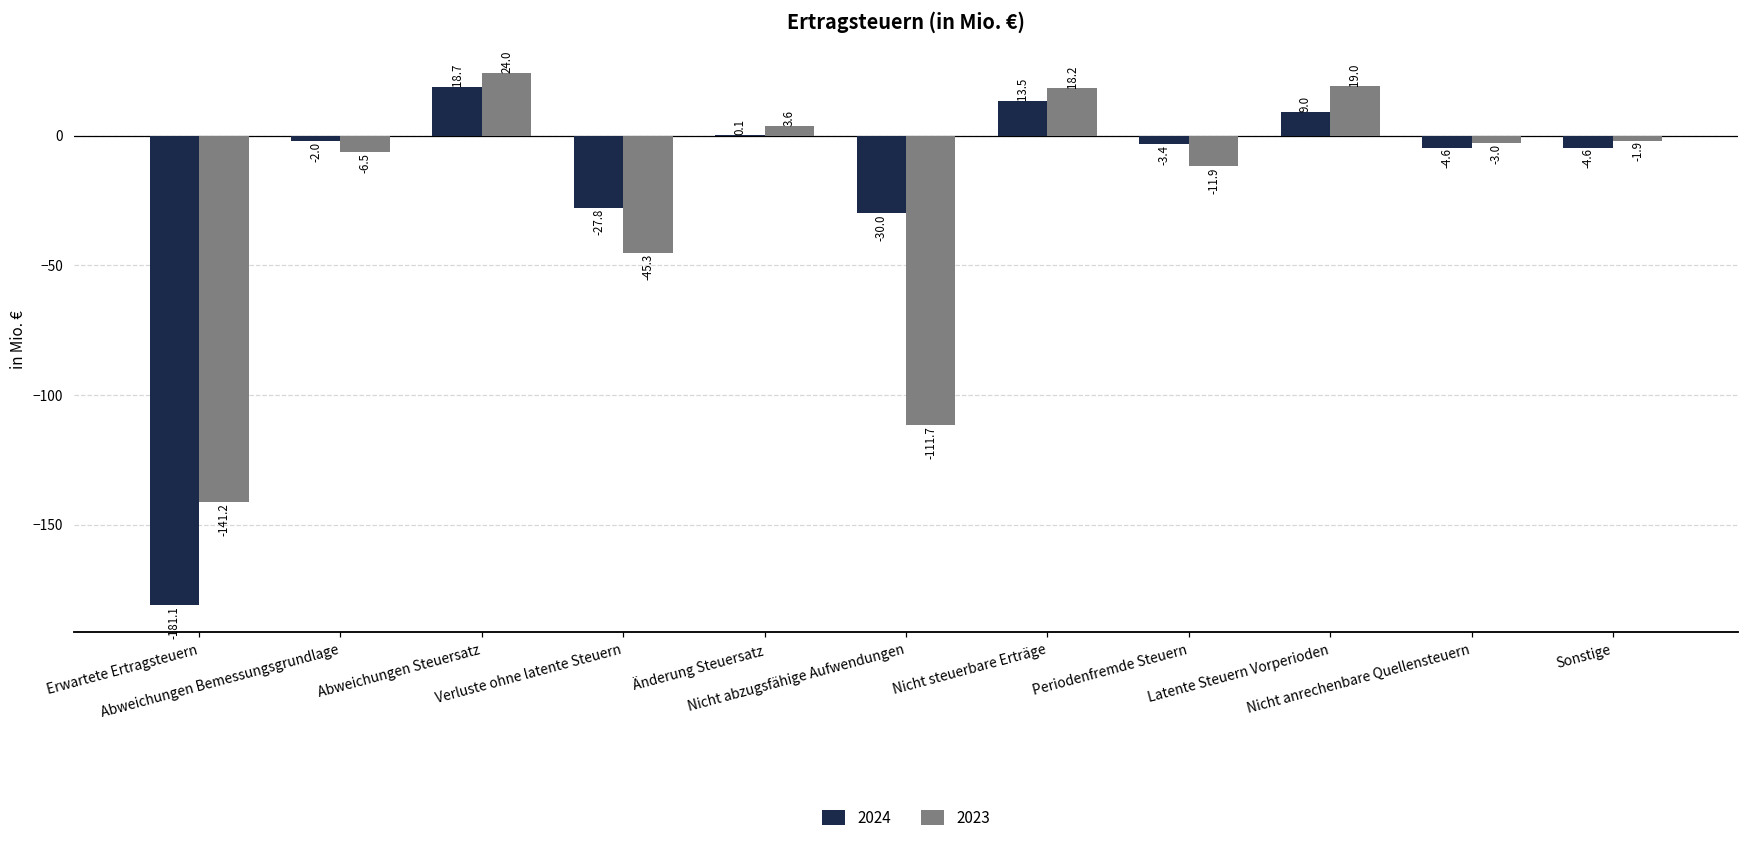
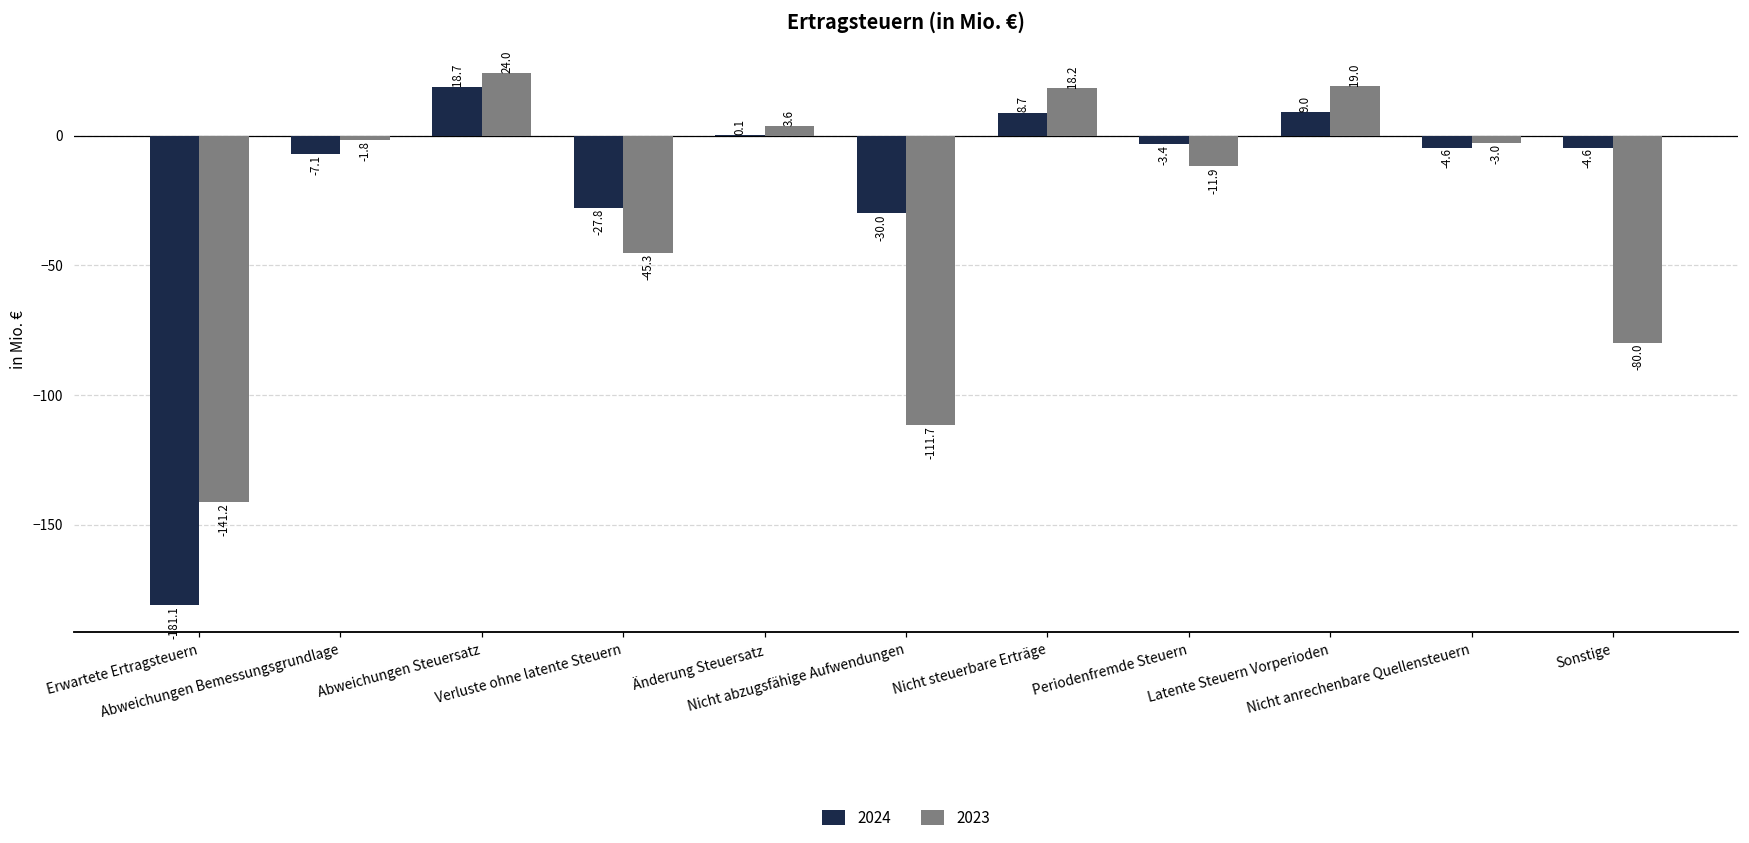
2024, Abweichungen Bemessungsgrundlage: -2.0 -> -7.1
2023, Abweichungen Bemessungsgrundlage: -6.5 -> -1.8
2024, Nicht steuerbare Erträge: 13.5 -> 8.7
2023, Sonstige: -1.9 -> -80.0
